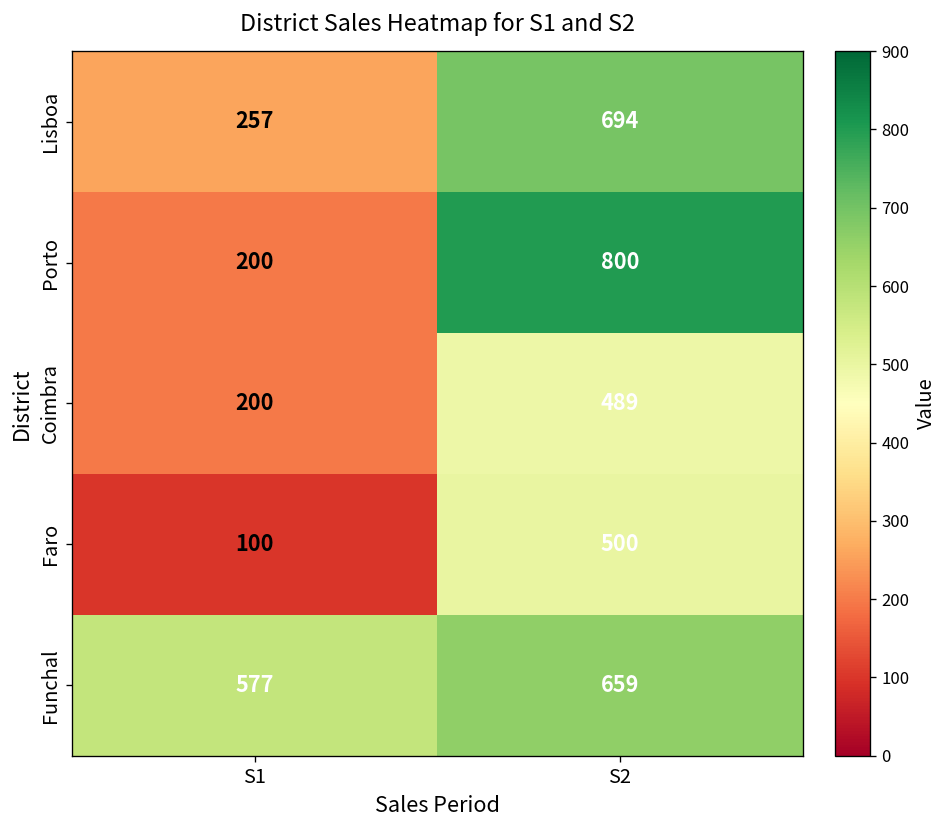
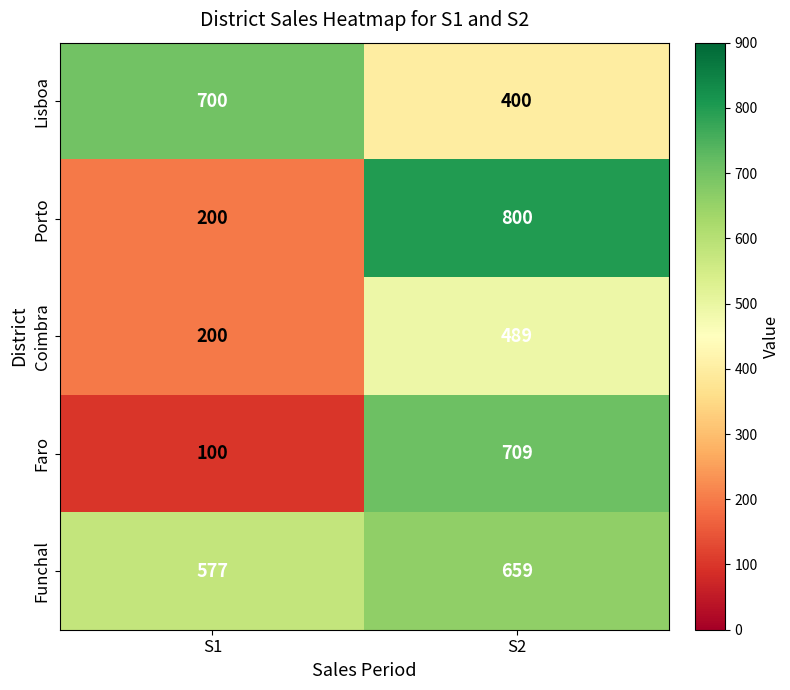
Lisboa, S1: 257 -> 700
Lisboa, S2: 694 -> 400
Faro, S2: 500 -> 709
